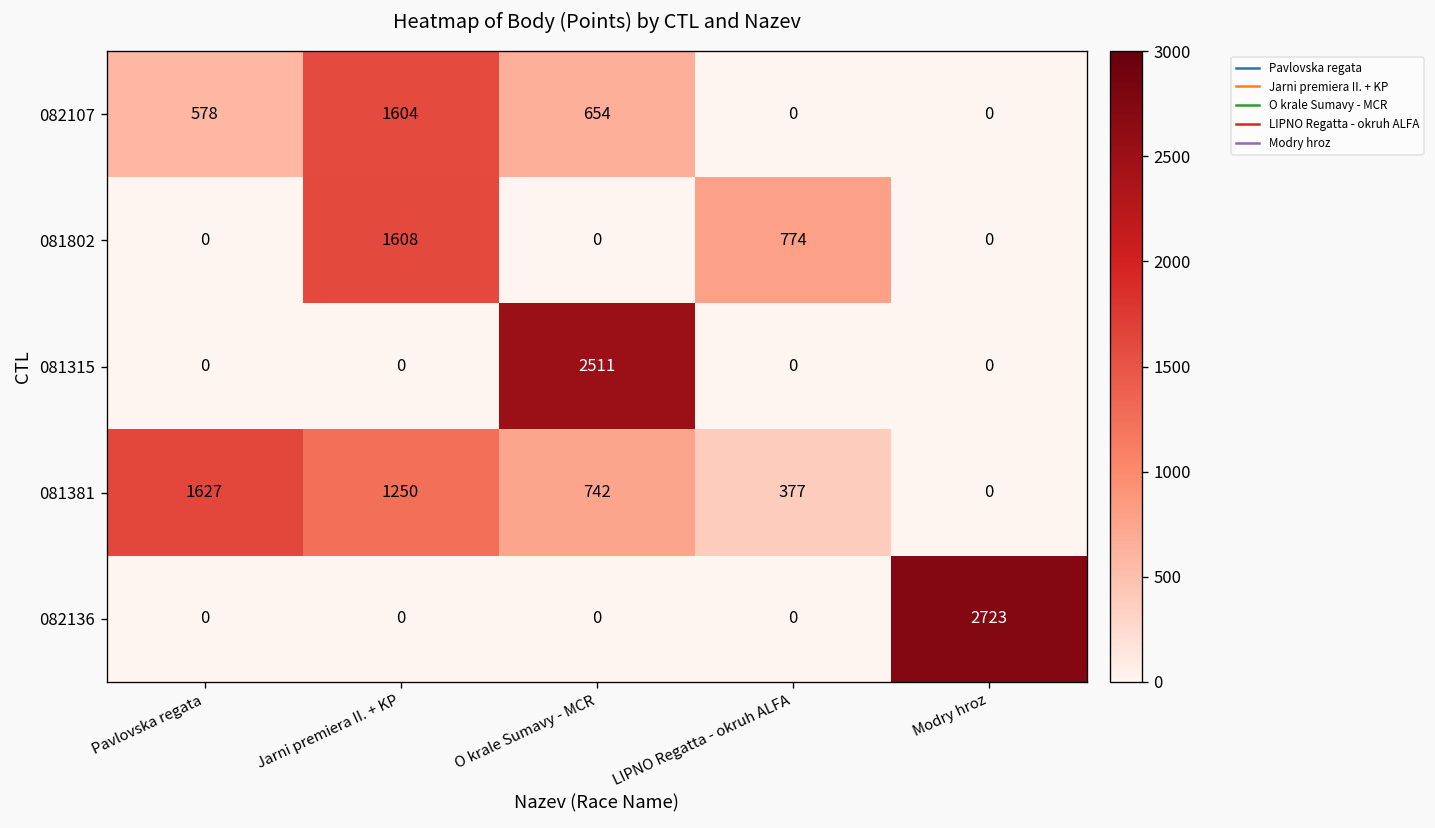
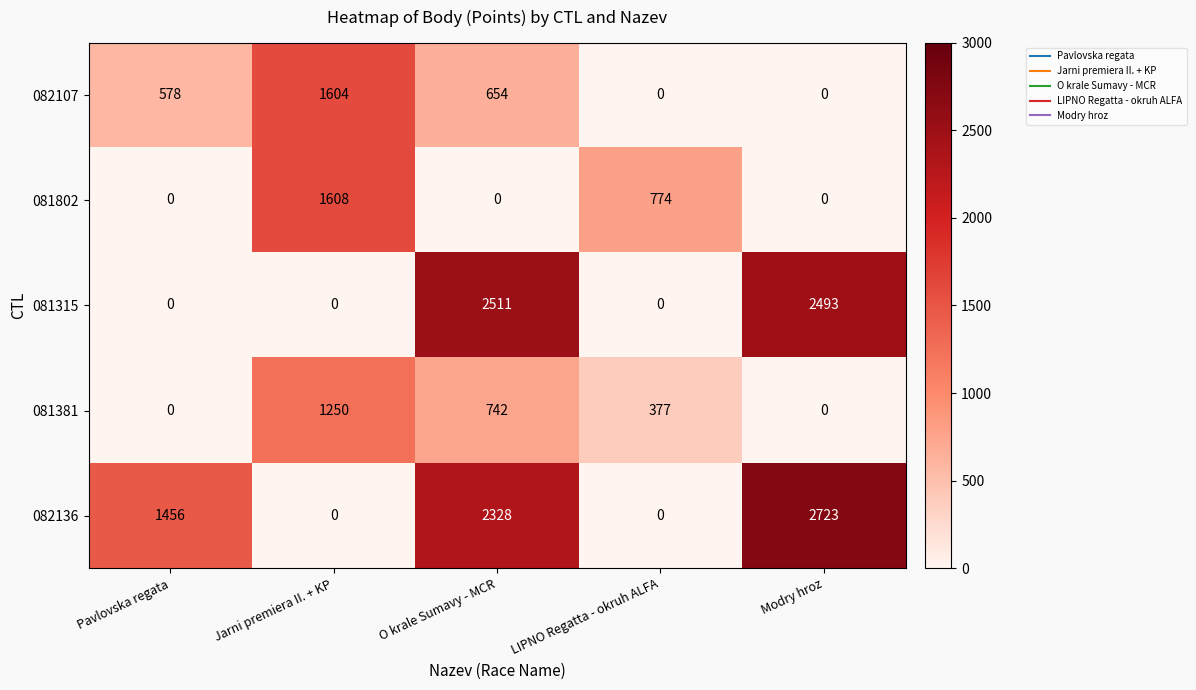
081315, Modry hroz: 0 -> 2493
081381, Pavlovska regata: 1627 -> 0
082136, Pavlovska regata: 0 -> 1456
082136, O krale Sumavy - MCR: 0 -> 2328
